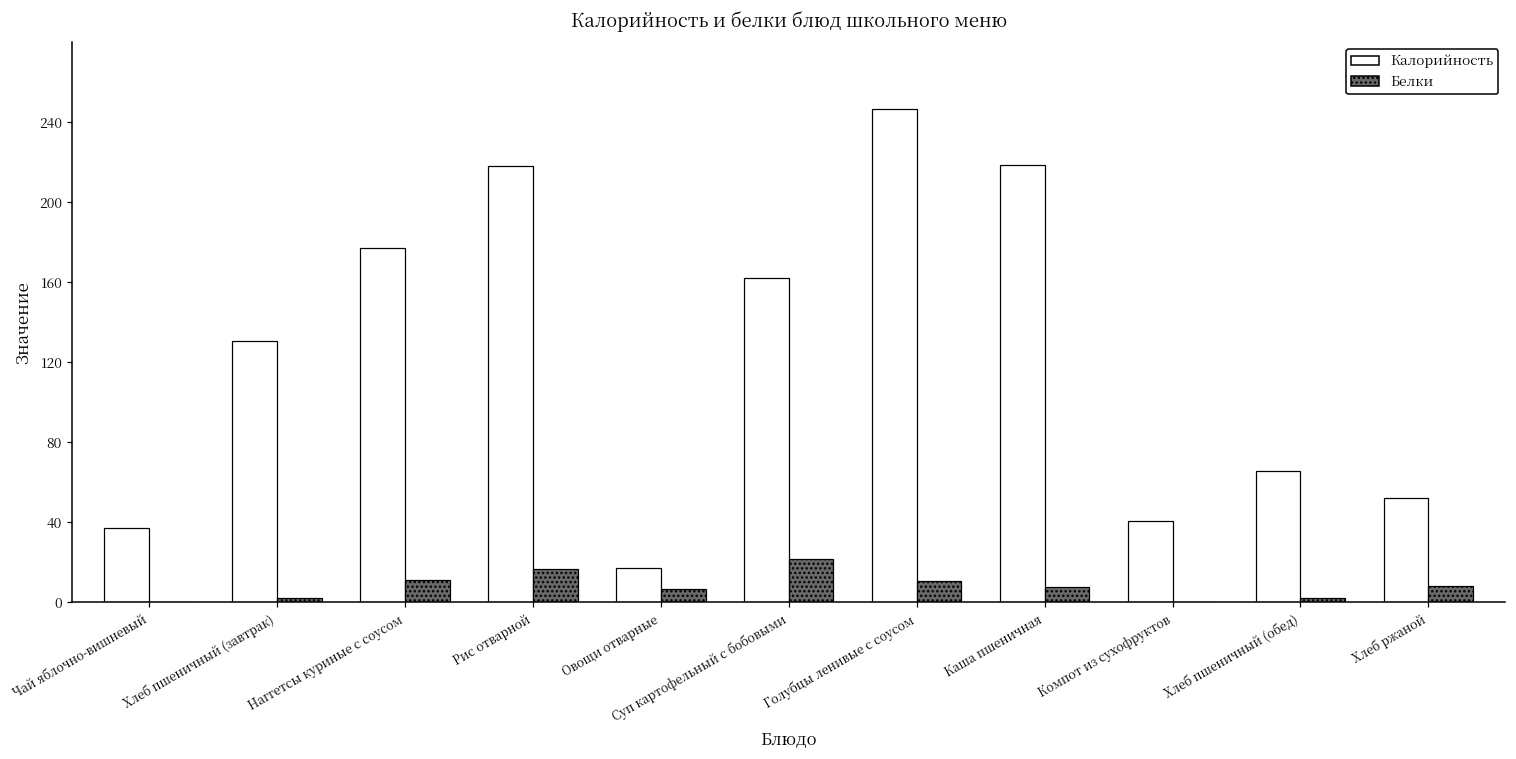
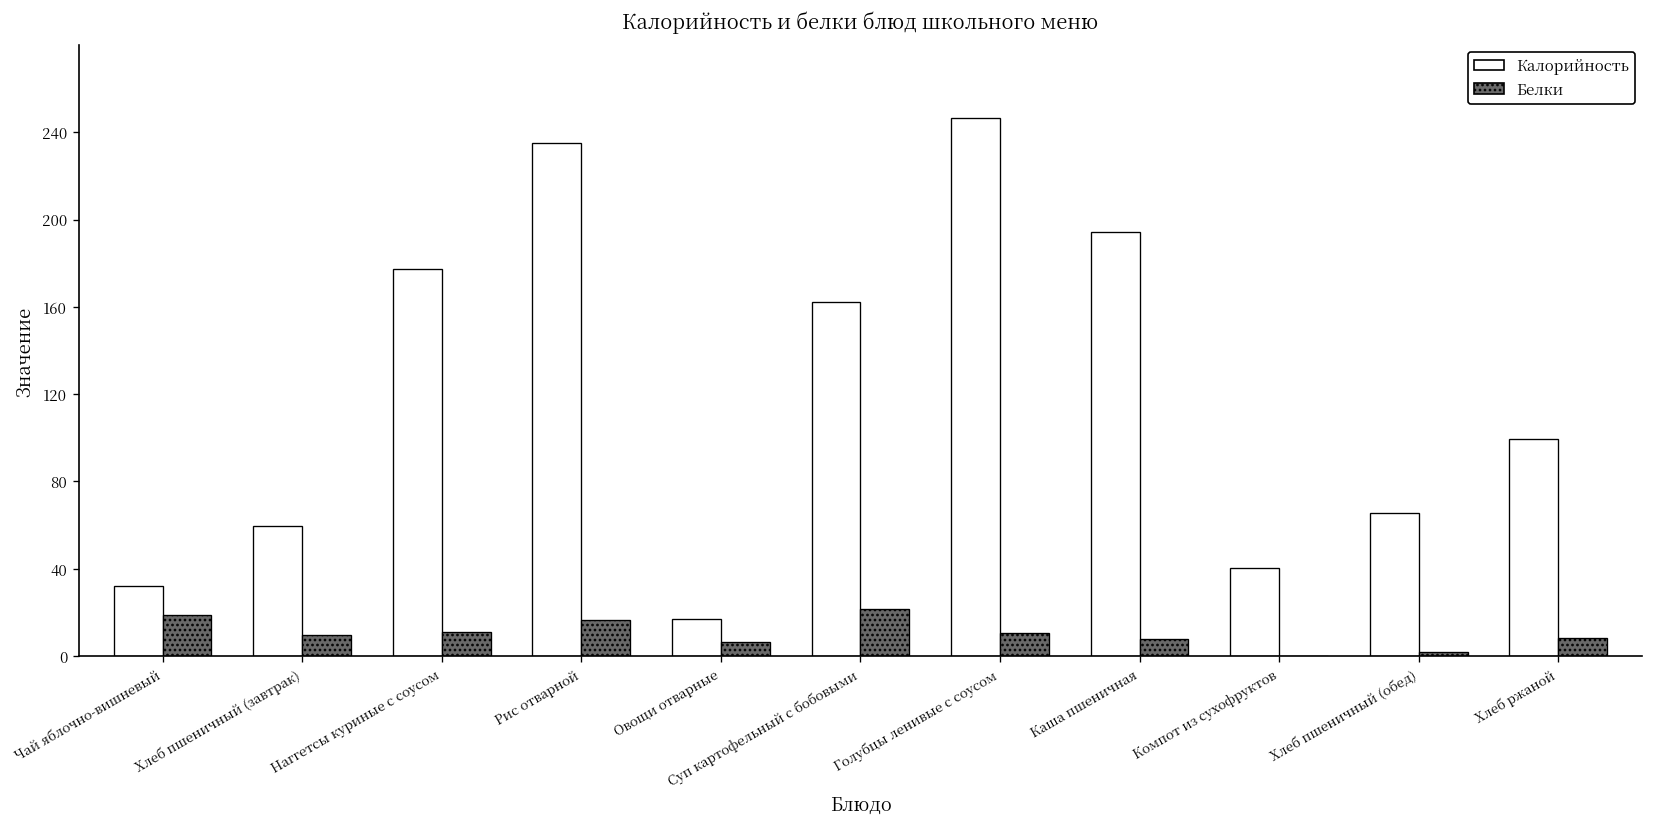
Калорийность, Чай яблочно-вишневый: 37 -> 32
Белки, Чай яблочно-вишневый: 0 -> 19
Калорийность, Хлеб пшеничный (завтрак): 131 -> 60
Белки, Хлеб пшеничный (завтрак): 2 -> 10
Калорийность, Рис отварной: 218 -> 235
Калорийность, Каша пшеничная: 219 -> 194
Калорийность, Хлеб ржаной: 52 -> 99
